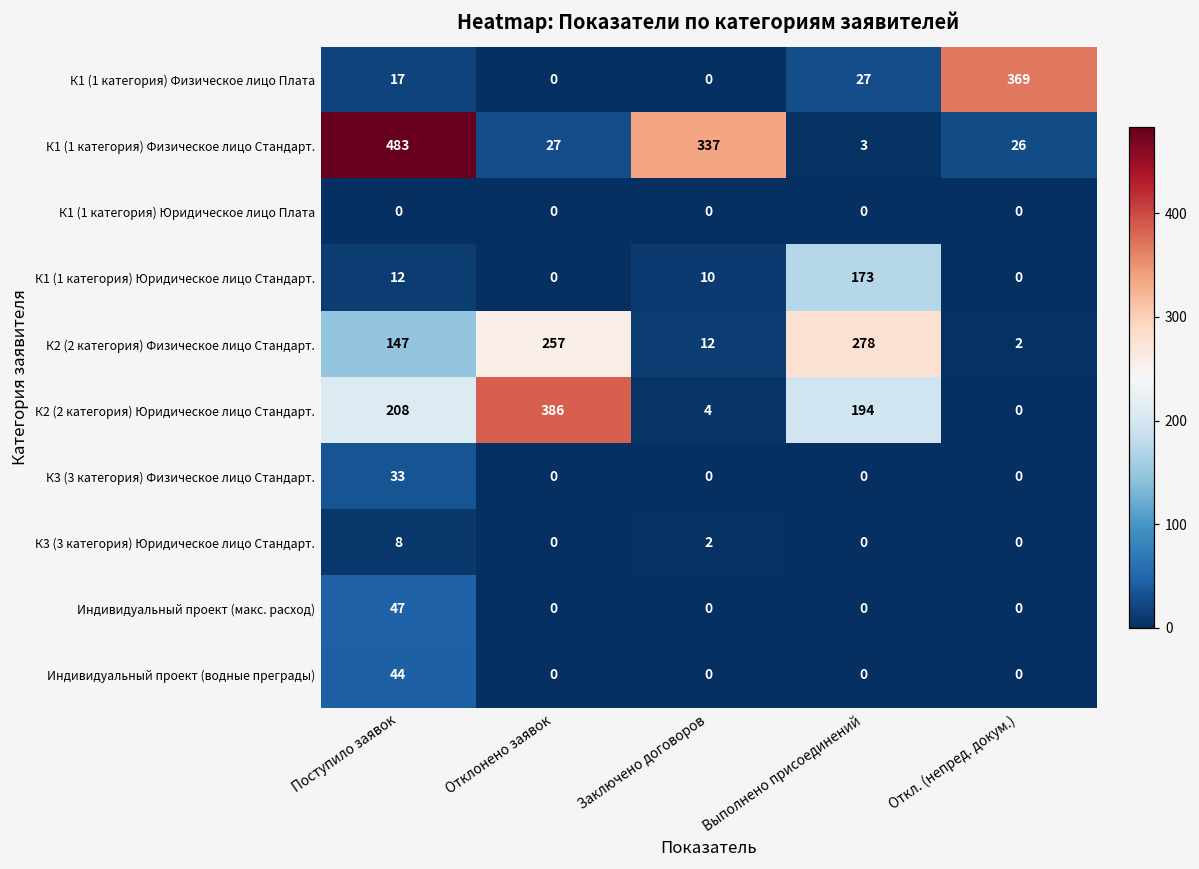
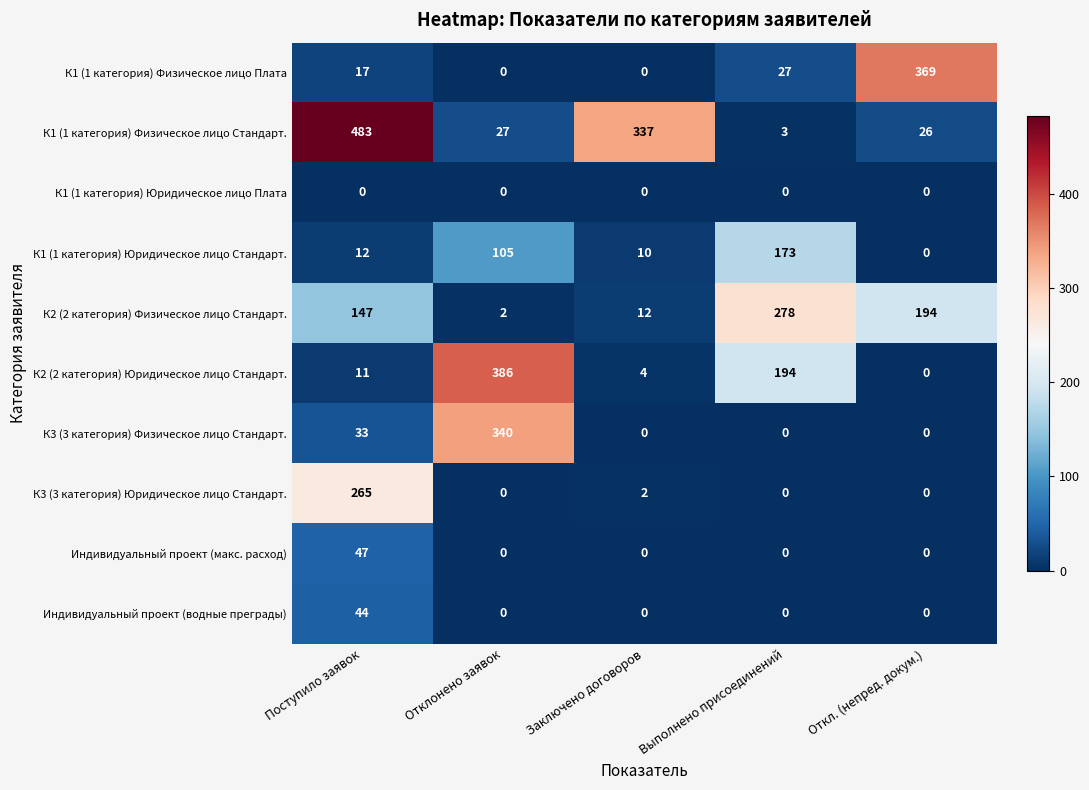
К1 (1 категория) Юридическое лицо Стандарт., Отклонено заявок: 0 -> 105
К2 (2 категория) Физическое лицо Стандарт., Отклонено заявок: 257 -> 2
К2 (2 категория) Физическое лицо Стандарт., Откл. (непред. докум.): 2 -> 194
К2 (2 категория) Юридическое лицо Стандарт., Поступило заявок: 208 -> 11
К3 (3 категория) Физическое лицо Стандарт., Отклонено заявок: 0 -> 340
К3 (3 категория) Юридическое лицо Стандарт., Поступило заявок: 8 -> 265
